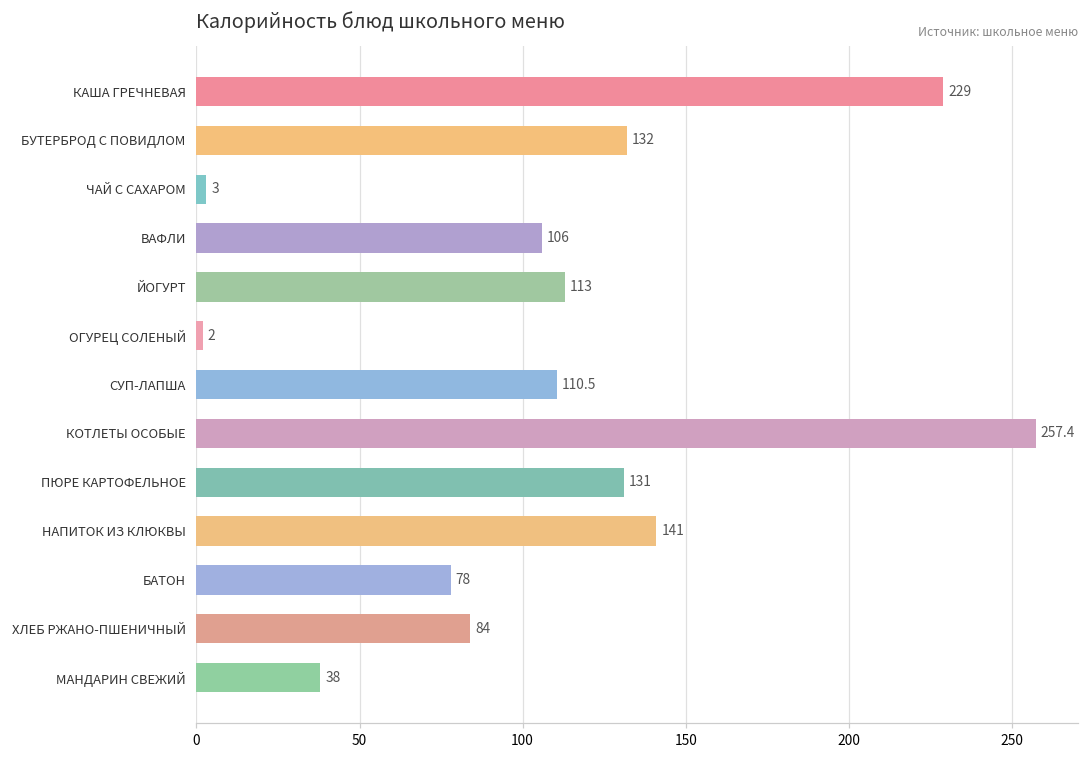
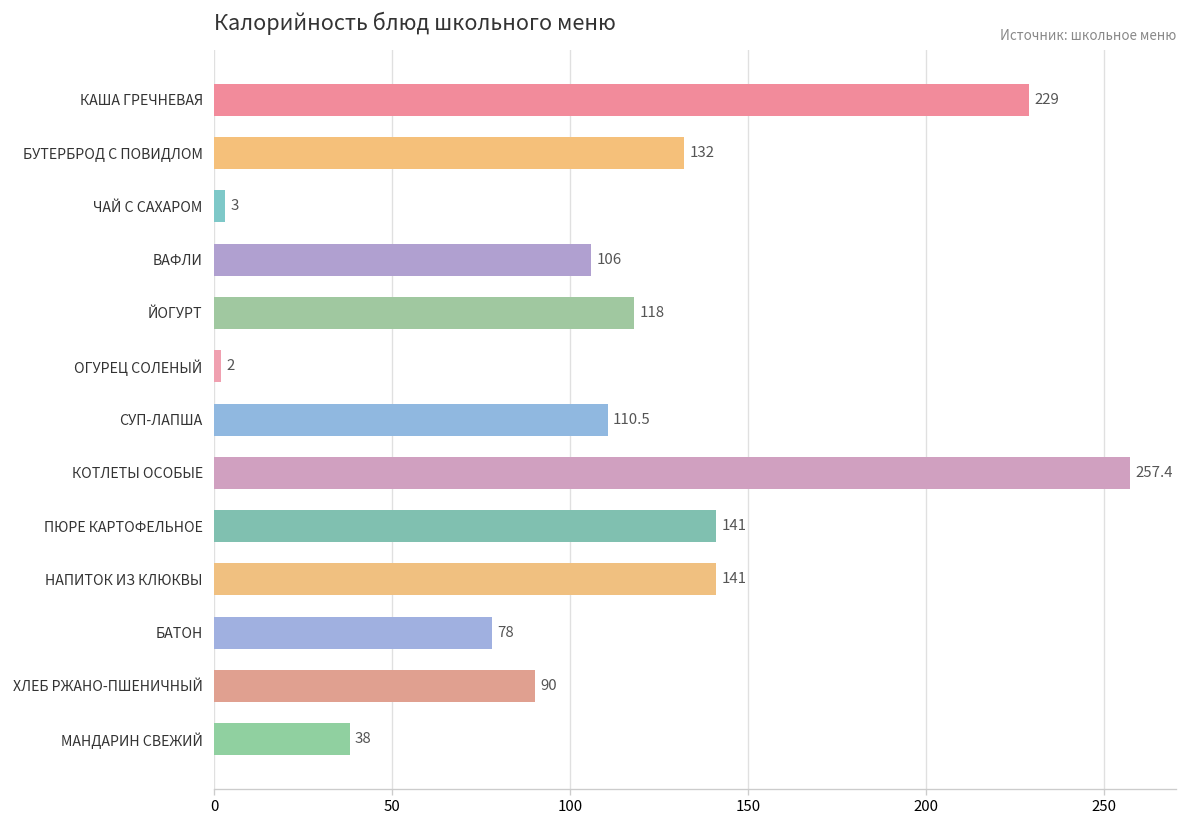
ЙОГУРТ: 113 -> 118
ПЮРЕ КАРТОФЕЛЬНОЕ: 131 -> 141
ХЛЕБ РЖАНО-ПШЕНИЧНЫЙ: 84 -> 90
